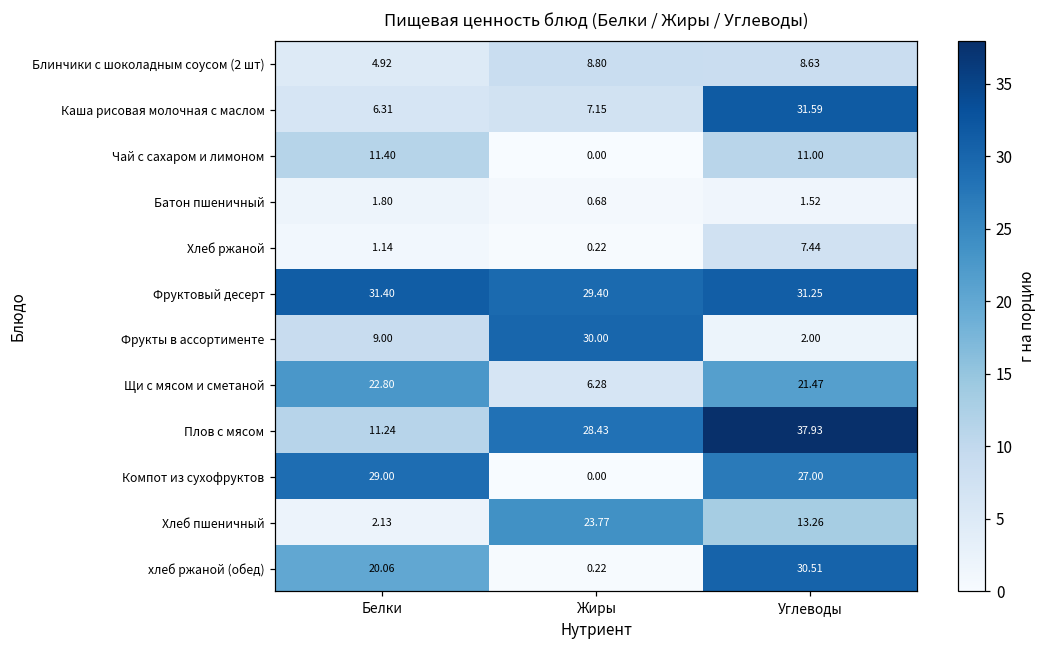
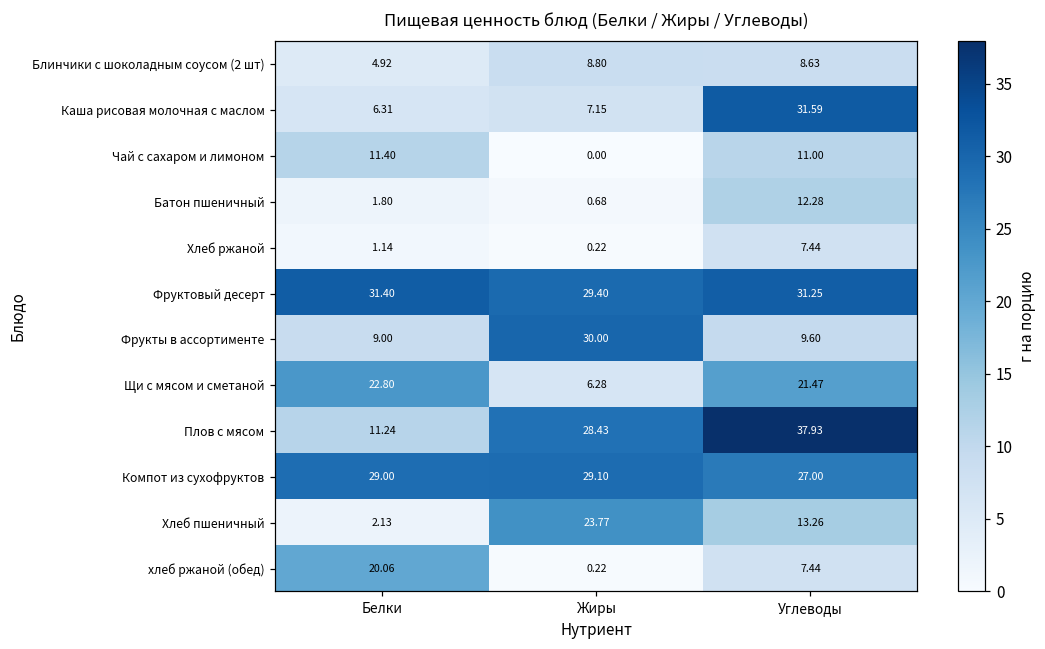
Батон пшеничный, Углеводы: 1.52 -> 12.28
Фрукты в ассортименте, Углеводы: 2.00 -> 9.60
Компот из сухофруктов, Жиры: 0.00 -> 29.10
хлеб ржаной (обед), Углеводы: 30.51 -> 7.44
